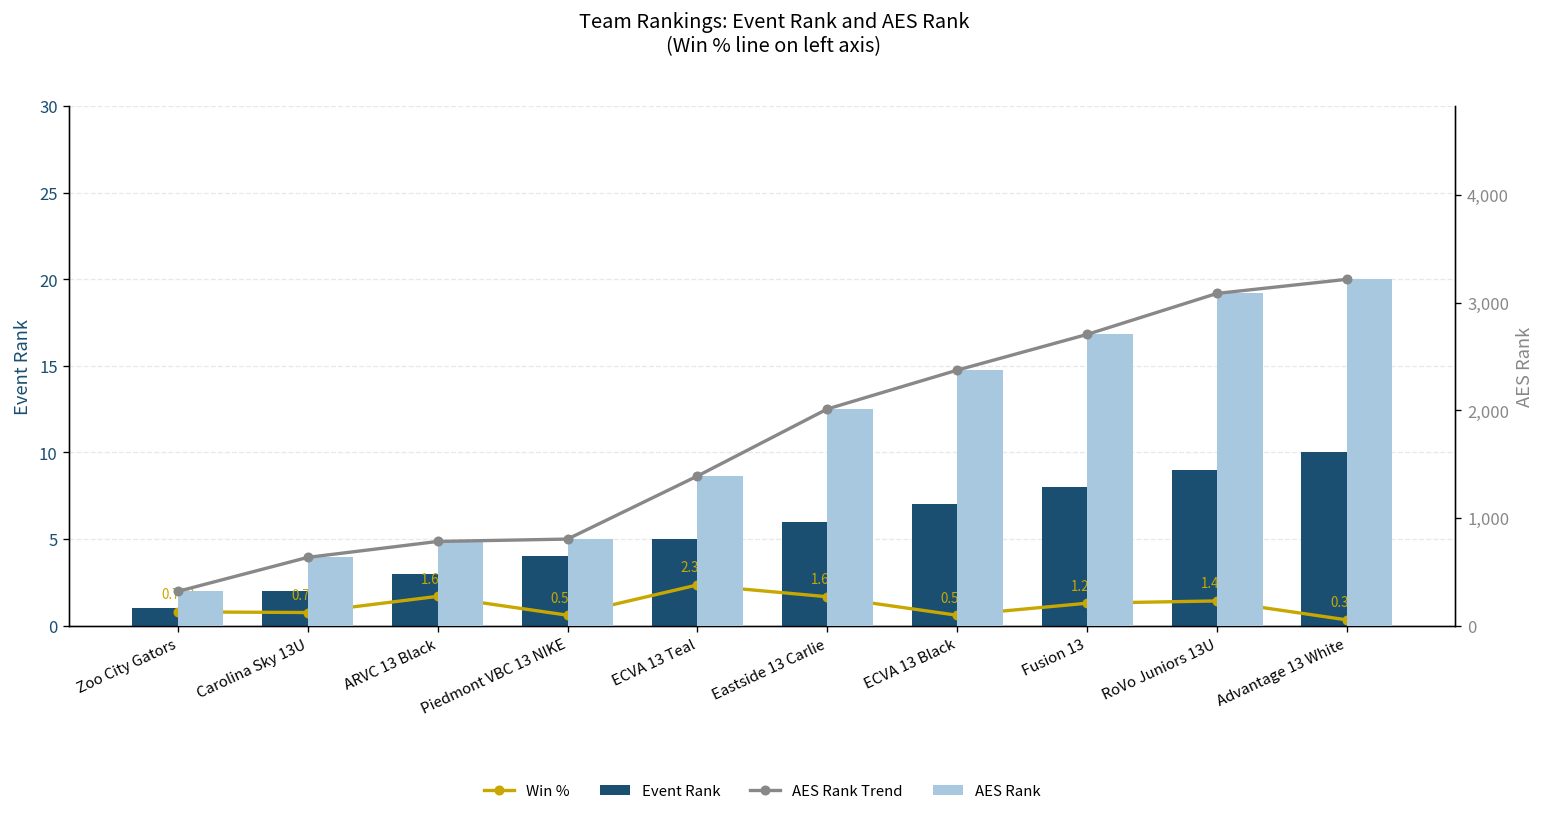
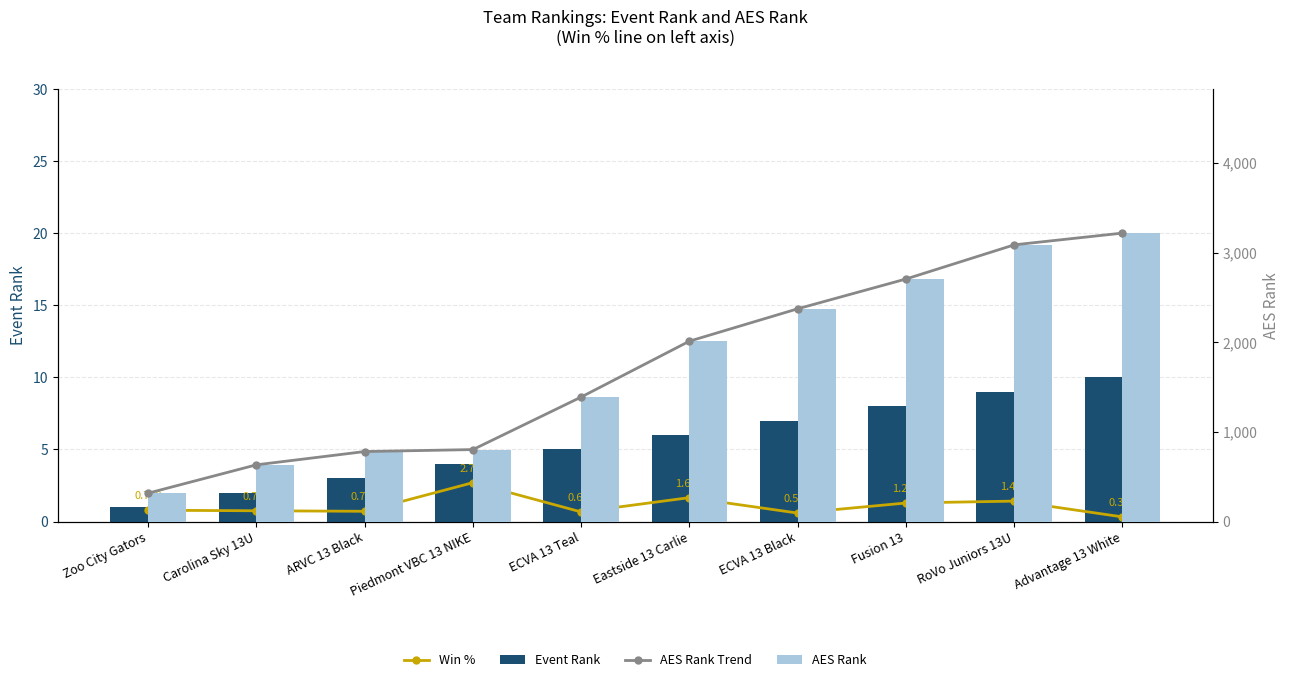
Win %, ARVC 13 Black: 1.684 -> 0.714
Win %, Piedmont VBC 13 NIKE: 0.595 -> 2.700
Win %, ECVA 13 Teal: 2.343 -> 0.667
